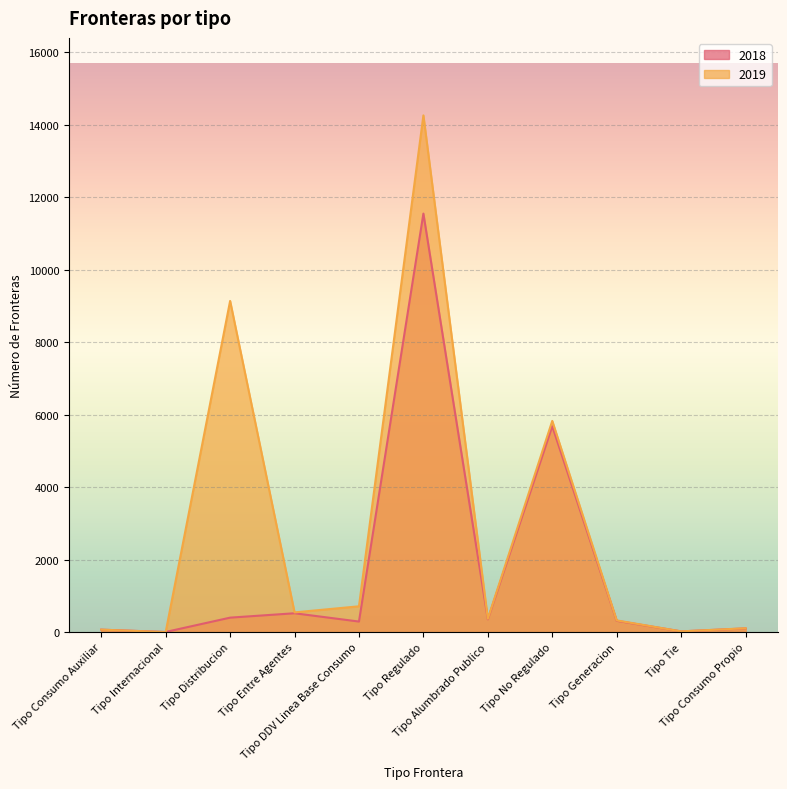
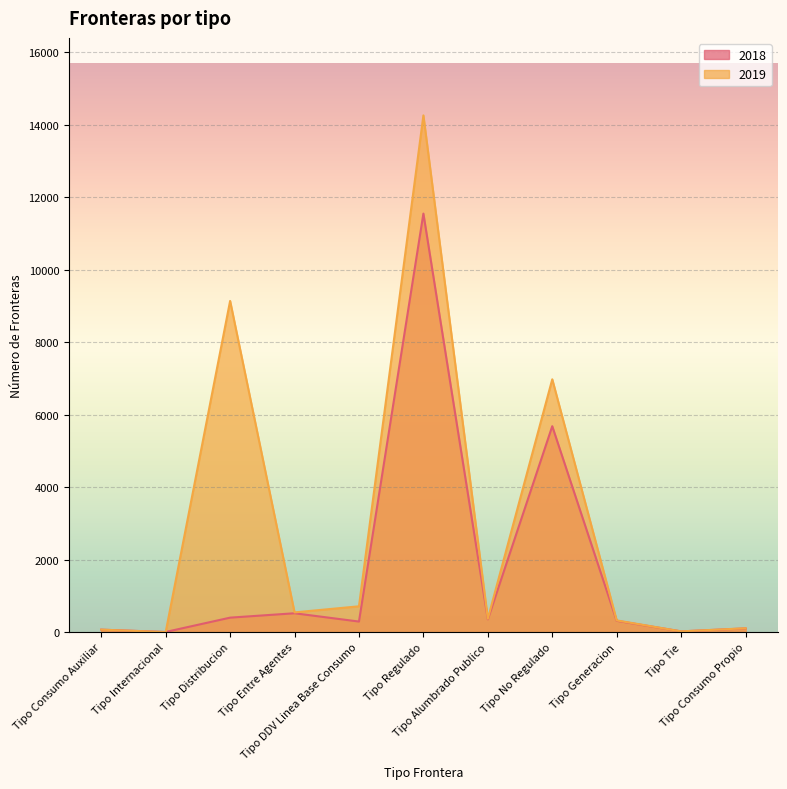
2019, Tipo No Regulado: 5800 -> 7000
